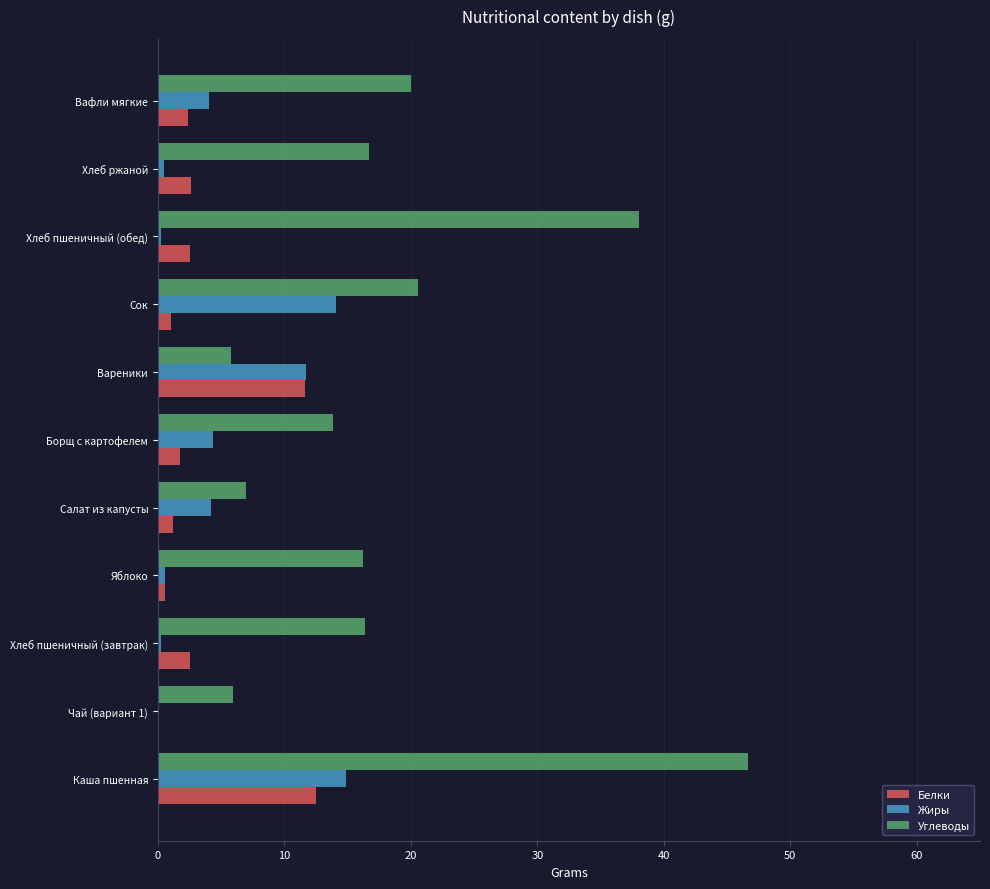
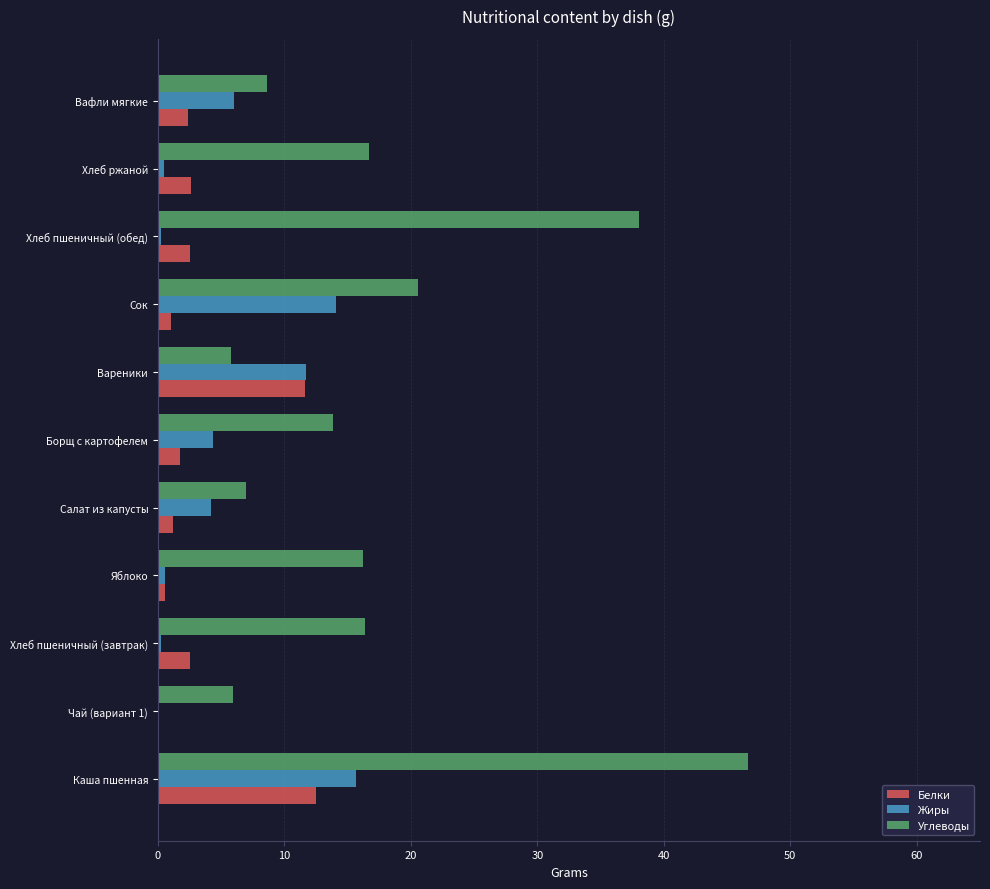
Углеводы, Вафли мягкие: 20.0 -> 8.6
Жиры, Вафли мягкие: 4 -> 6
Жиры, Каша пшенная: 14.8 -> 15.7
